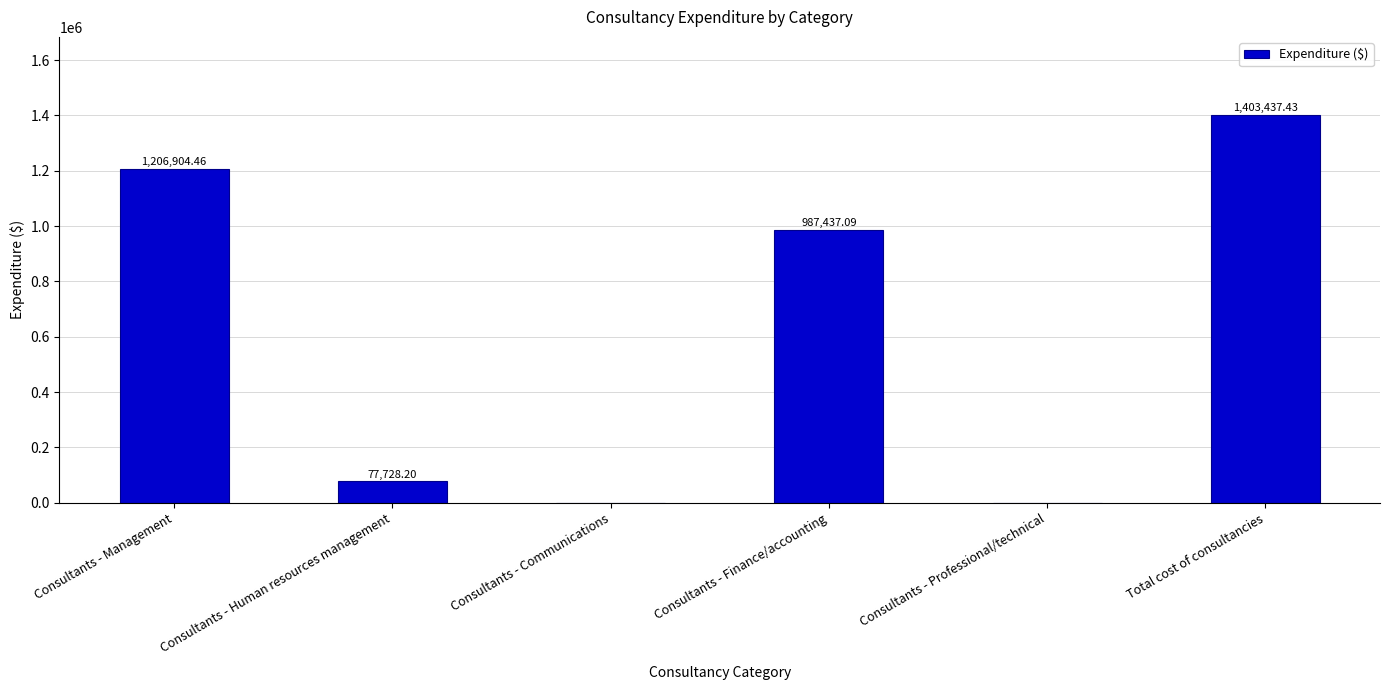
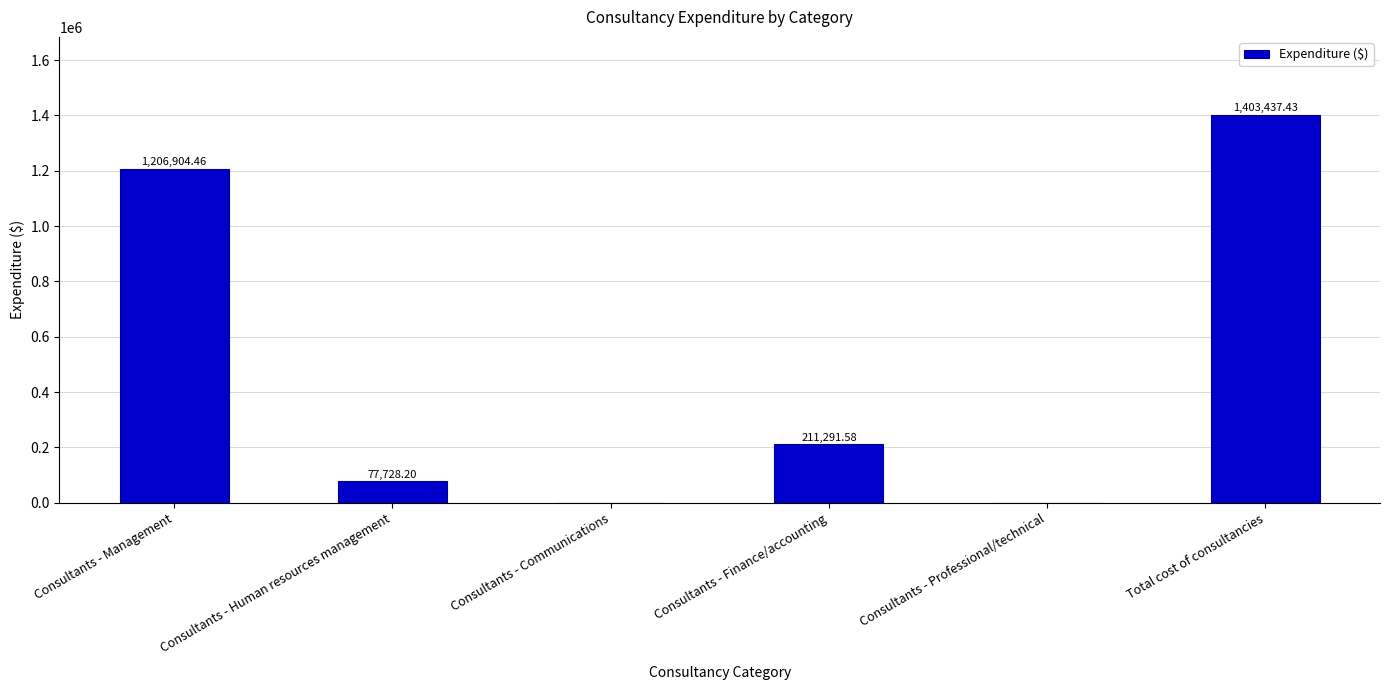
Consultants - Finance/accounting: 987,437.09 -> 211,291.58
